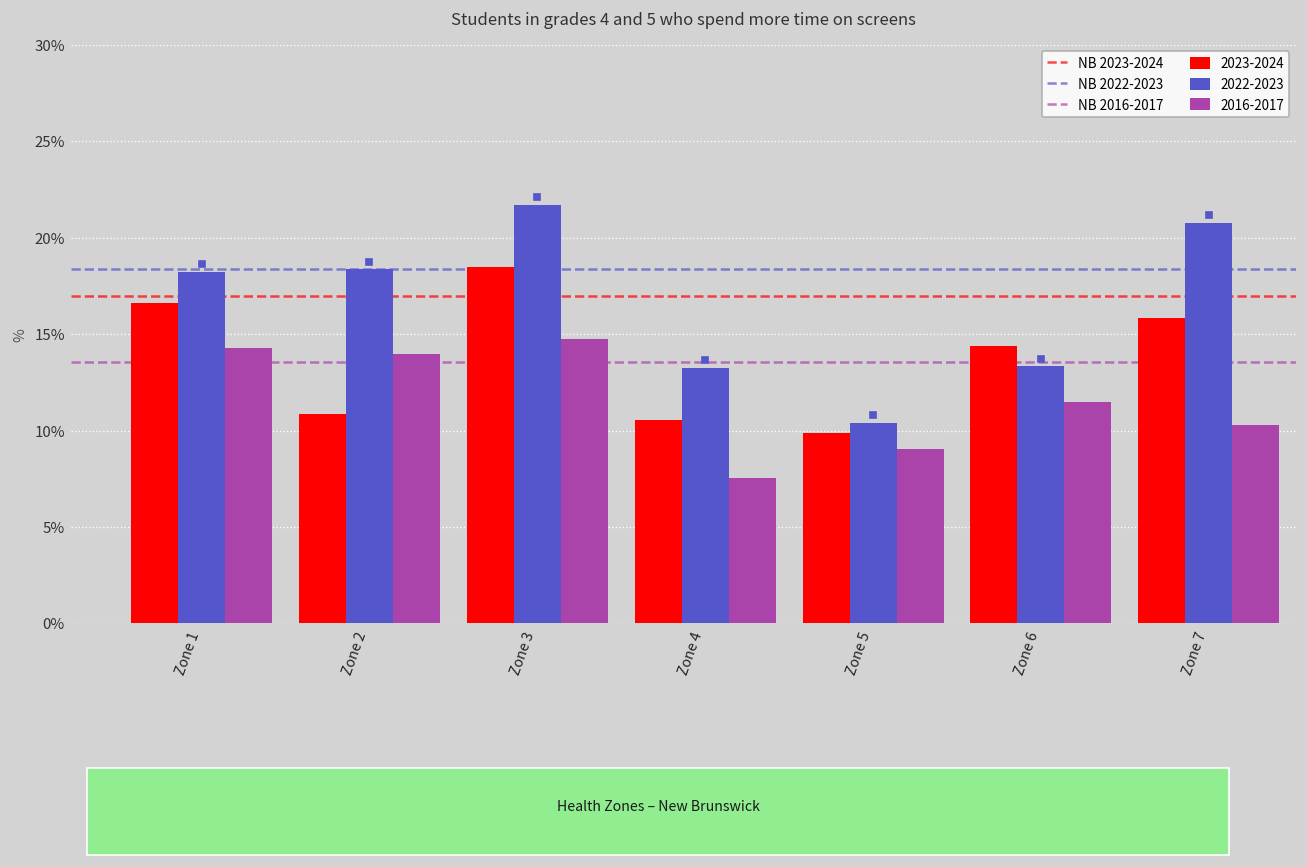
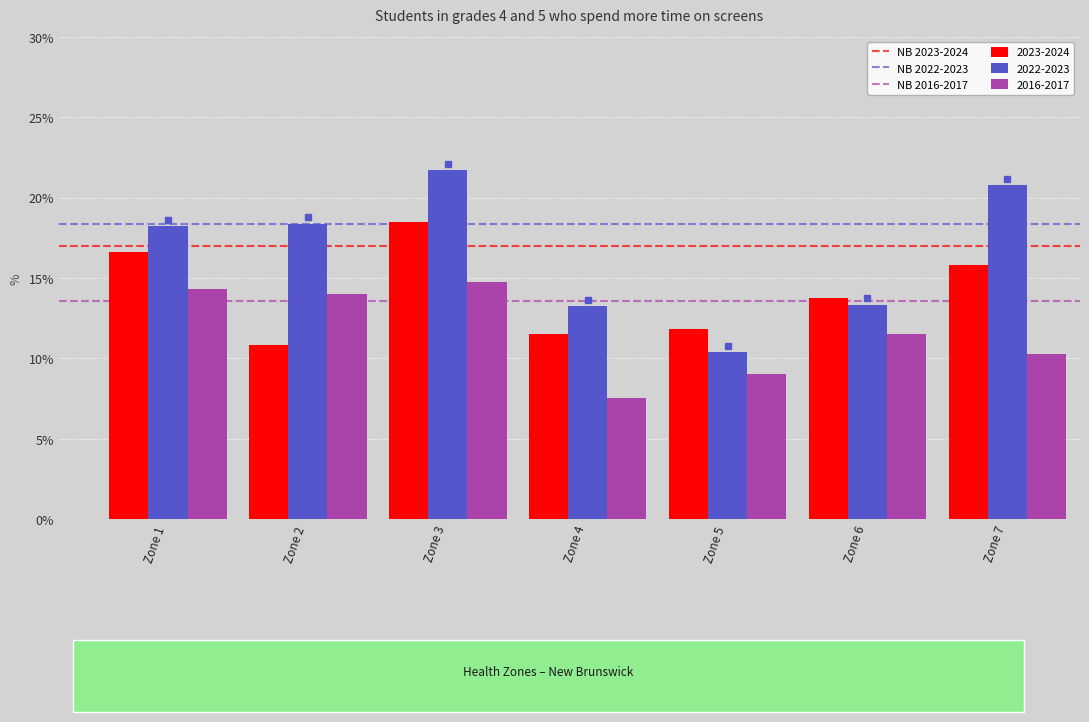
2023-2024, Zone 4: 10.6% -> 11.5%
2023-2024, Zone 5: 9.9% -> 11.8%
2023-2024, Zone 6: 14.4% -> 13.7%
